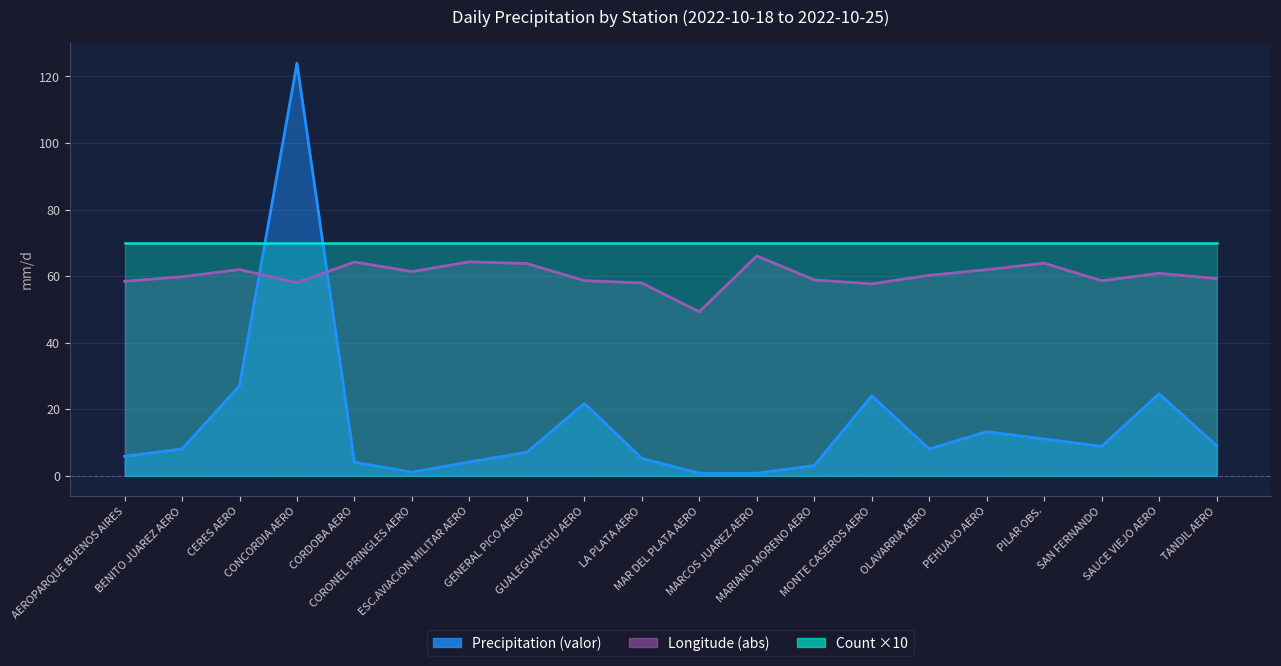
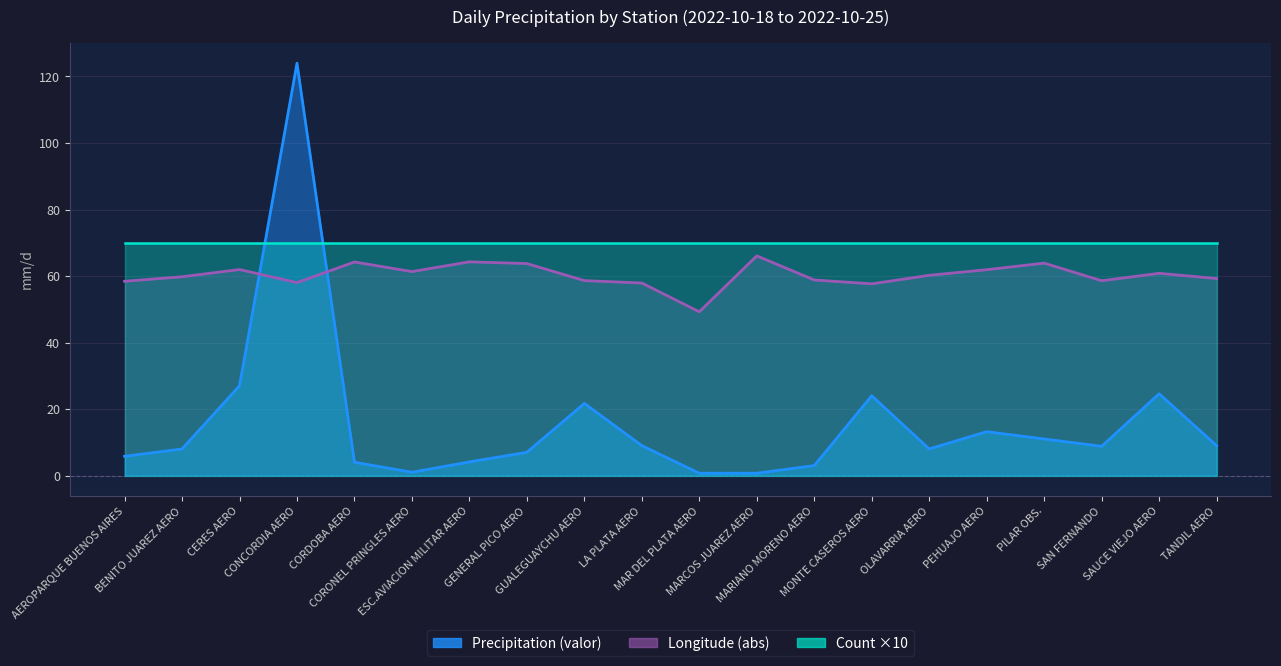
Precipitation (valor), LA PLATA AERO: 5 -> 9
